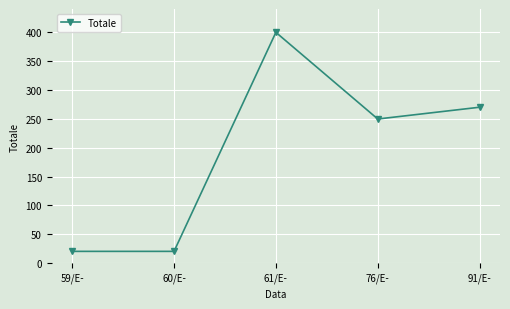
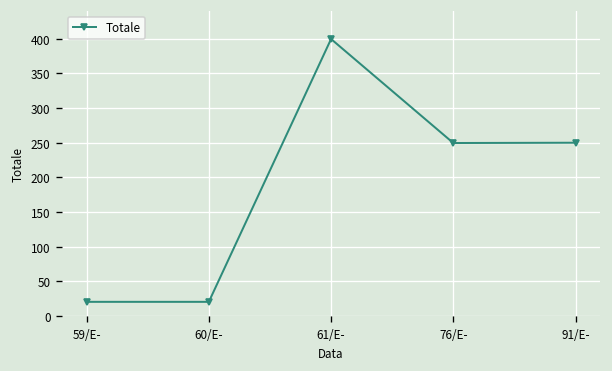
91/E-: 270 -> 250
